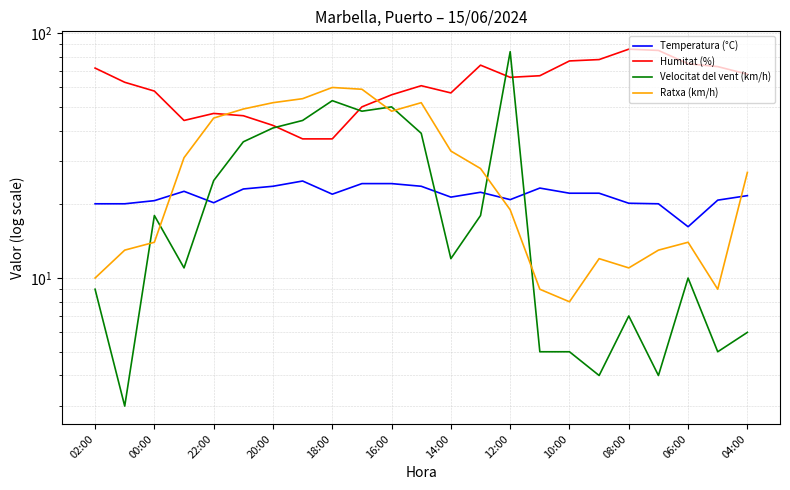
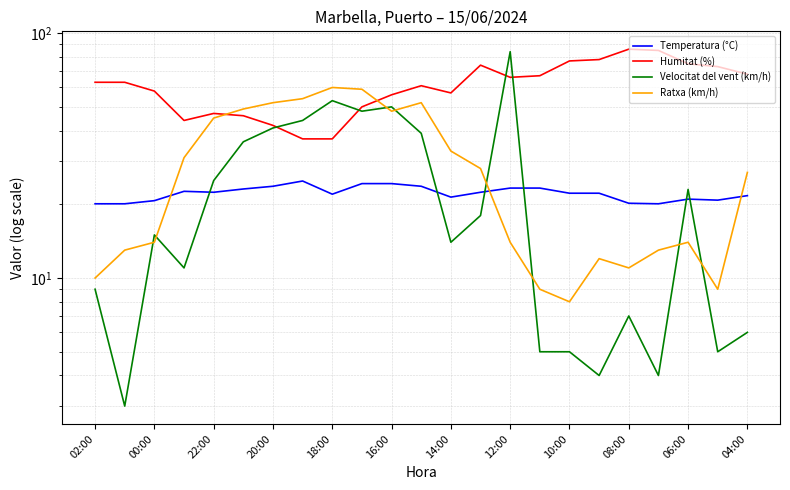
Humitat (%), 02:00: 72 -> 63
Velocitat del vent (km/h), 00:00: 18 -> 15
Temperatura (°C), 22:00: 20 -> 22
Velocitat del vent (km/h), 14:00: 12 -> 14
Temperatura (°C), 12:00: 21 -> 23
Ratxa (km/h), 12:00: 19 -> 14
Temperatura (°C), 06:00: 16 -> 21
Velocitat del vent (km/h), 06:00: 10 -> 23
